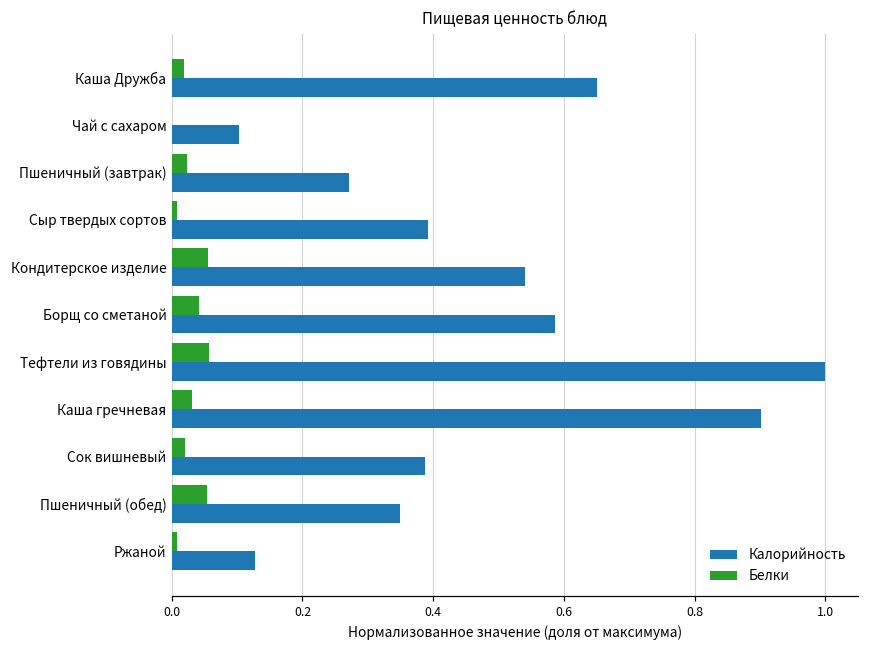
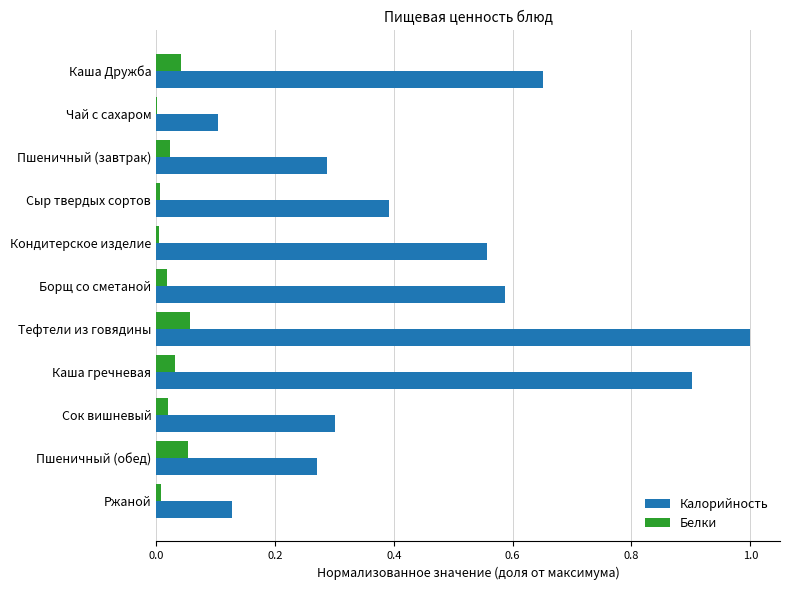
Белки, Каша Дружба: 0.02 -> 0.04
Калорийность, Пшеничный (завтрак): 0.27 -> 0.29
Белки, Кондитерское изделие: 0.06 -> 0.00
Калорийность, Кондитерское изделие: 0.54 -> 0.56
Белки, Борщ со сметаной: 0.04 -> 0.02
Калорийность, Сок вишневый: 0.39 -> 0.30
Калорийность, Пшеничный (обед): 0.35 -> 0.27
